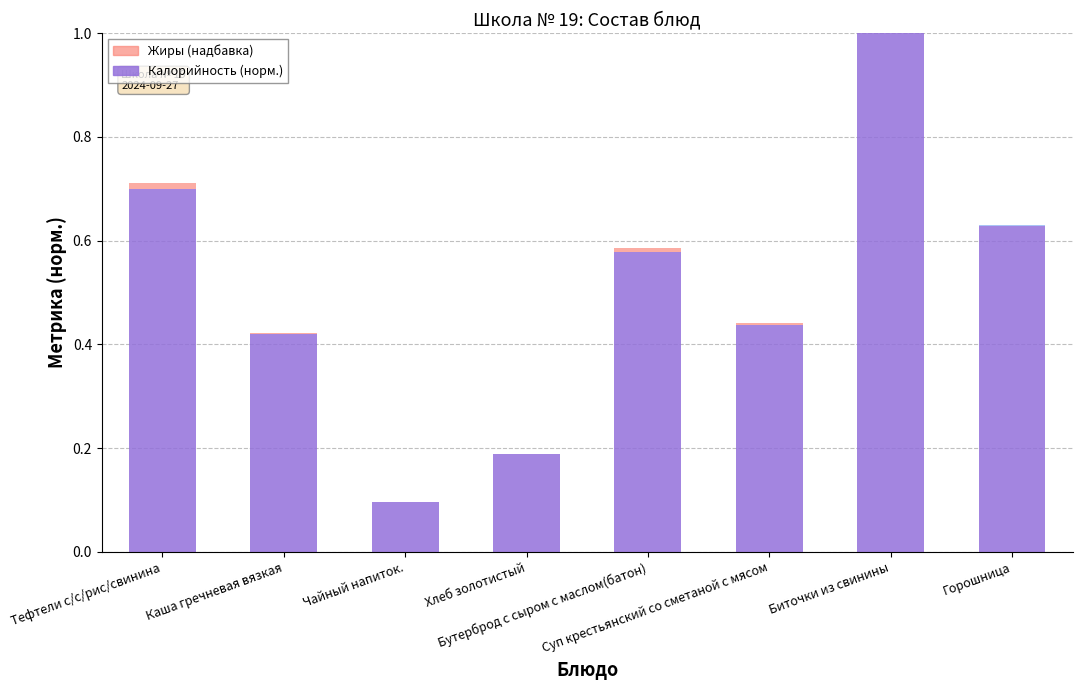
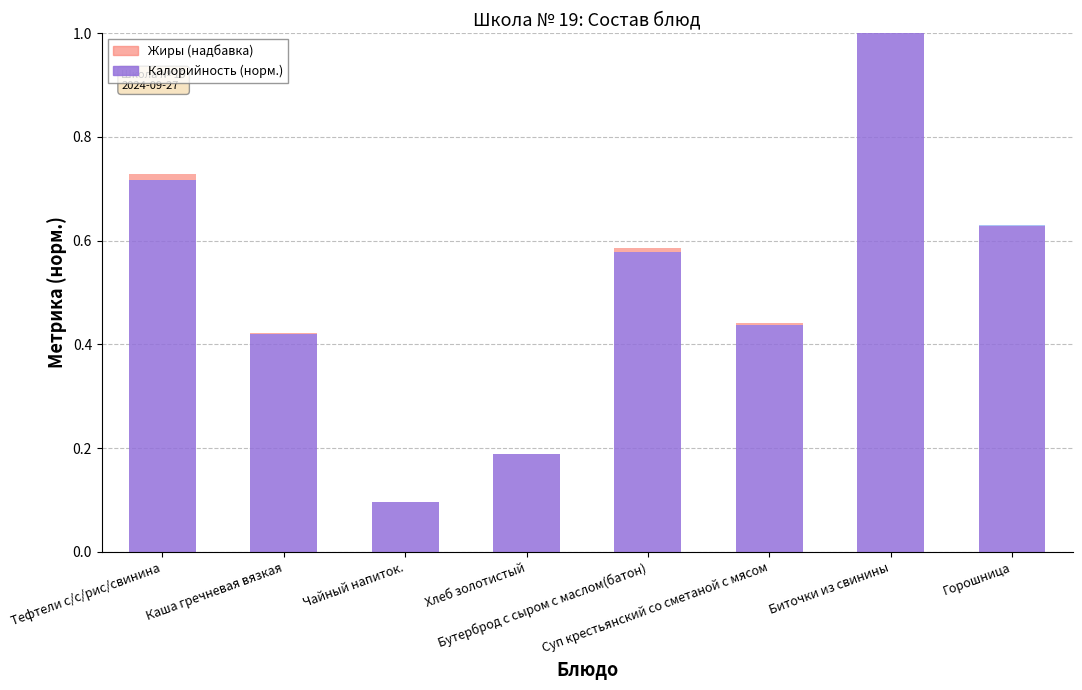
Калорийность (норм.), Тефтели с/с/рис/свинина: 0.70 -> 0.72
